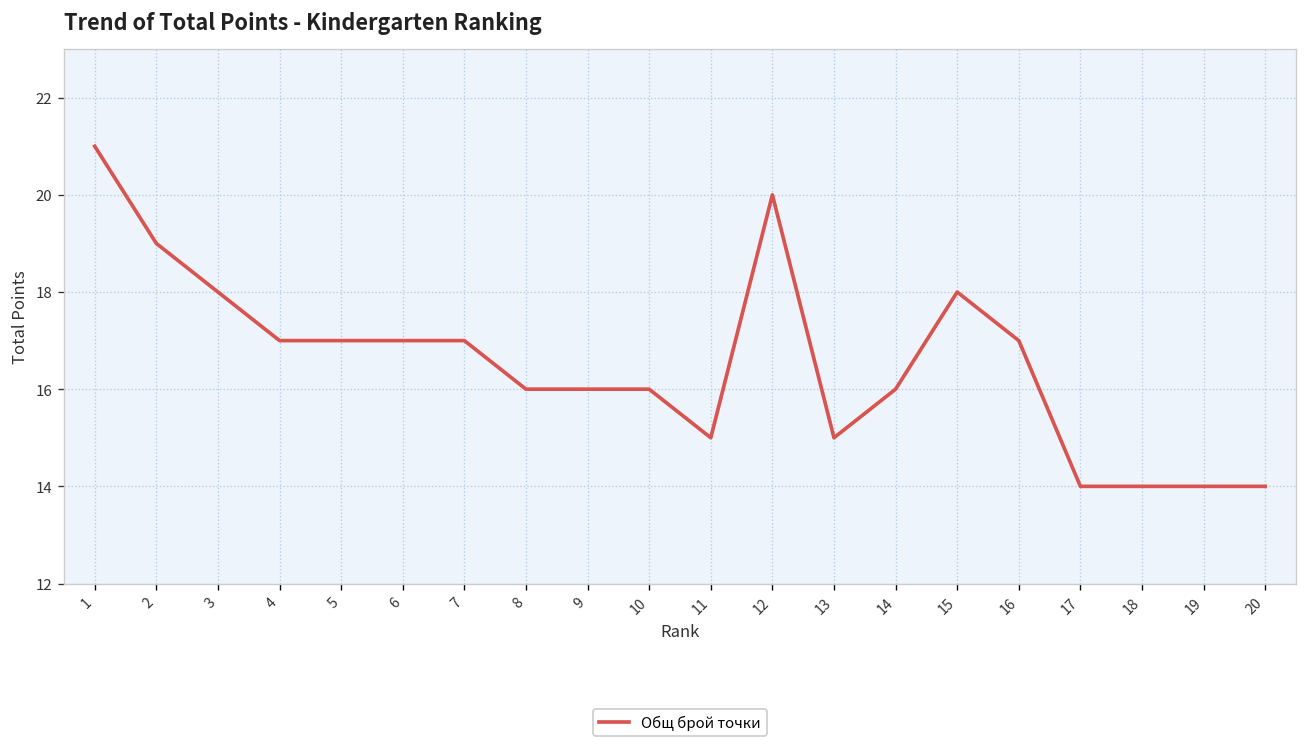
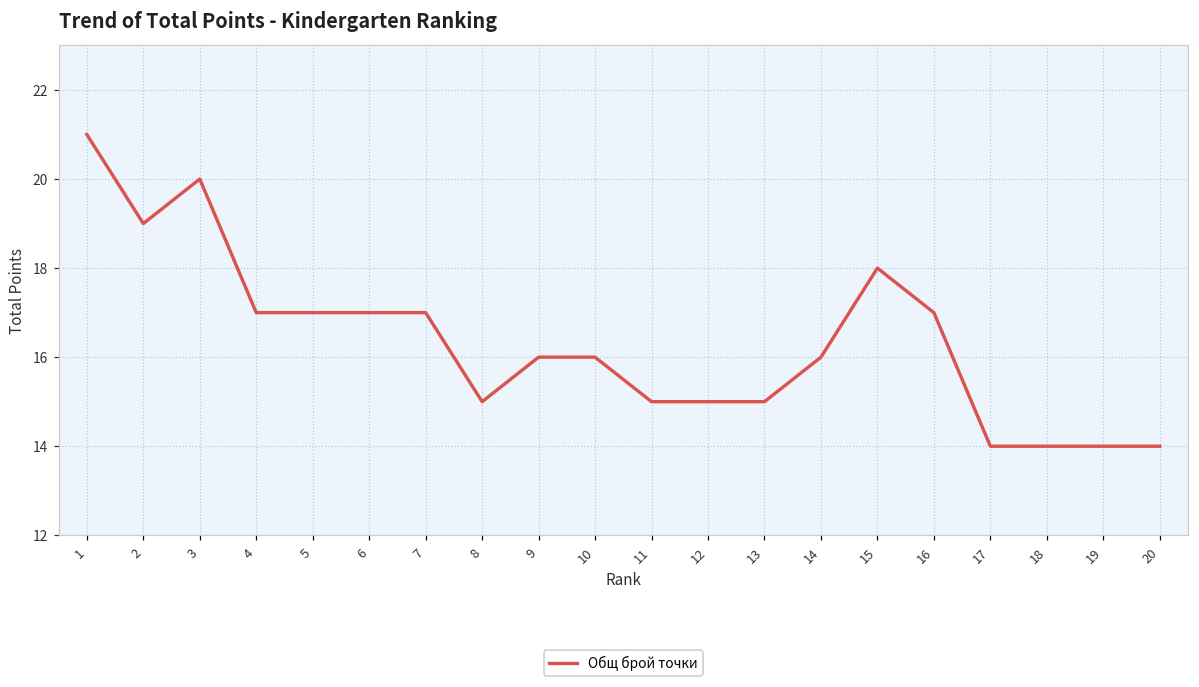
3: 18 -> 20
8: 16 -> 15
12: 20 -> 15
